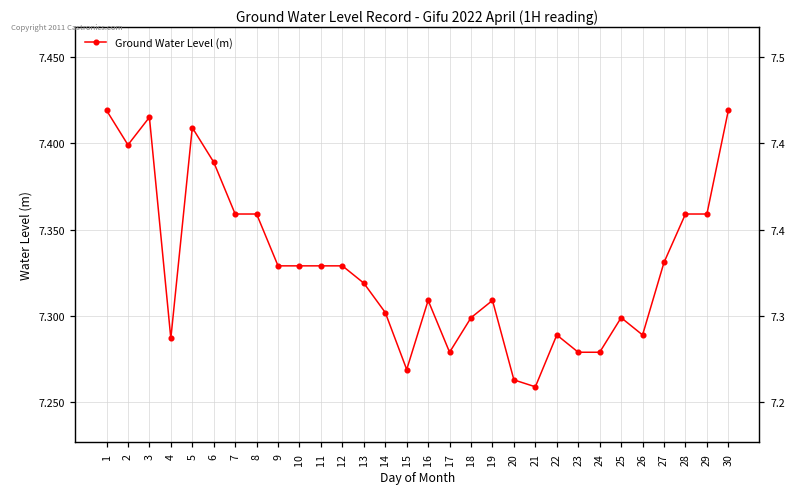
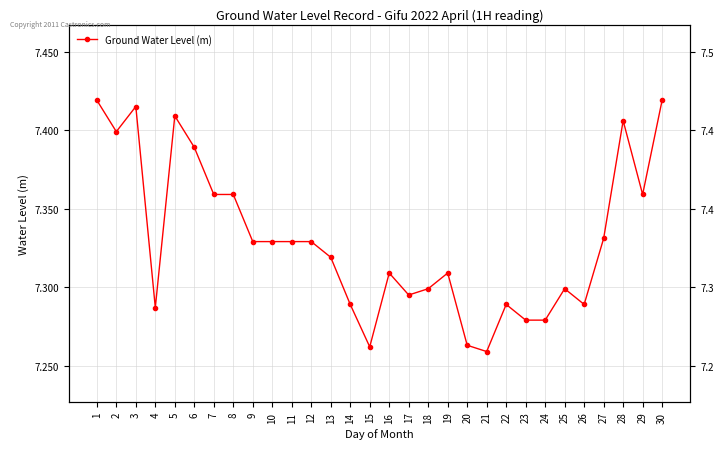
14: 7.302 -> 7.289
15: 7.269 -> 7.262
17: 7.279 -> 7.295
28: 7.359 -> 7.406
